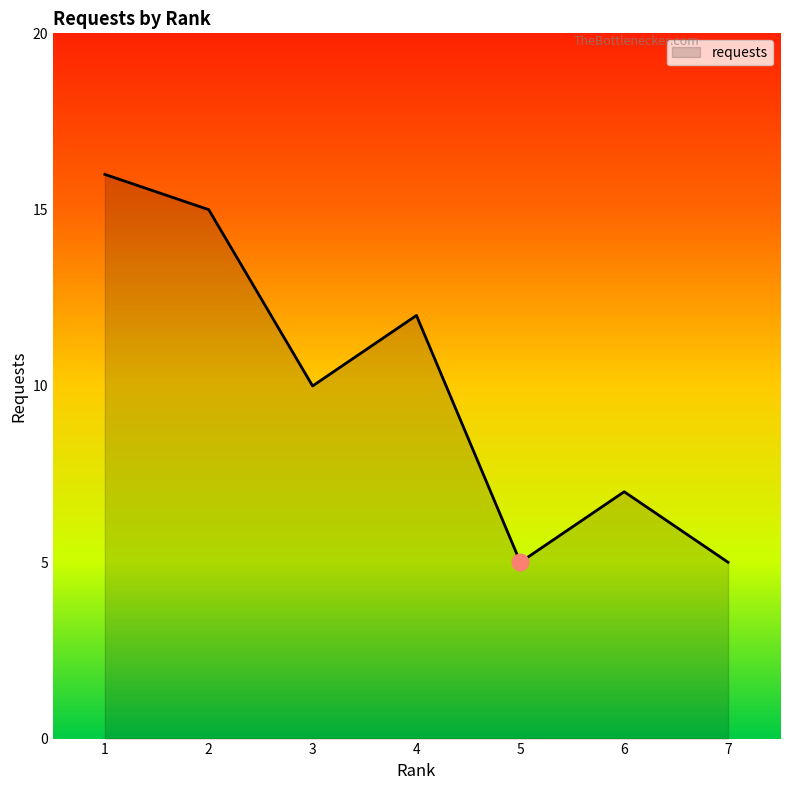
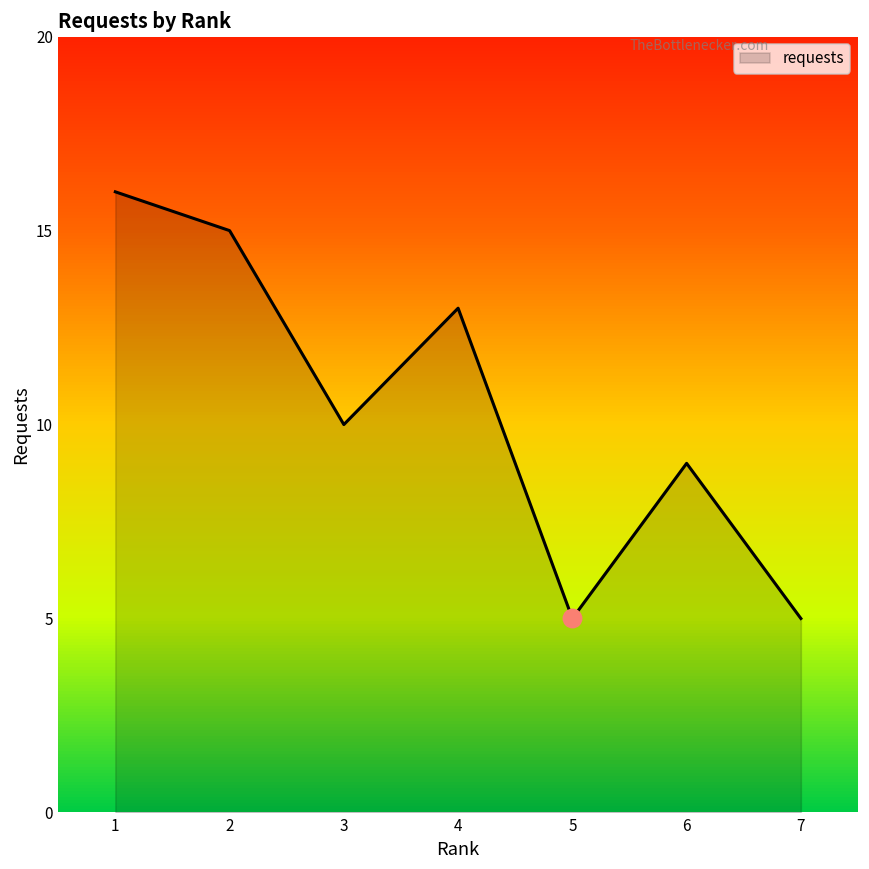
requests, 4: 12 -> 13
requests, 6: 7 -> 9
